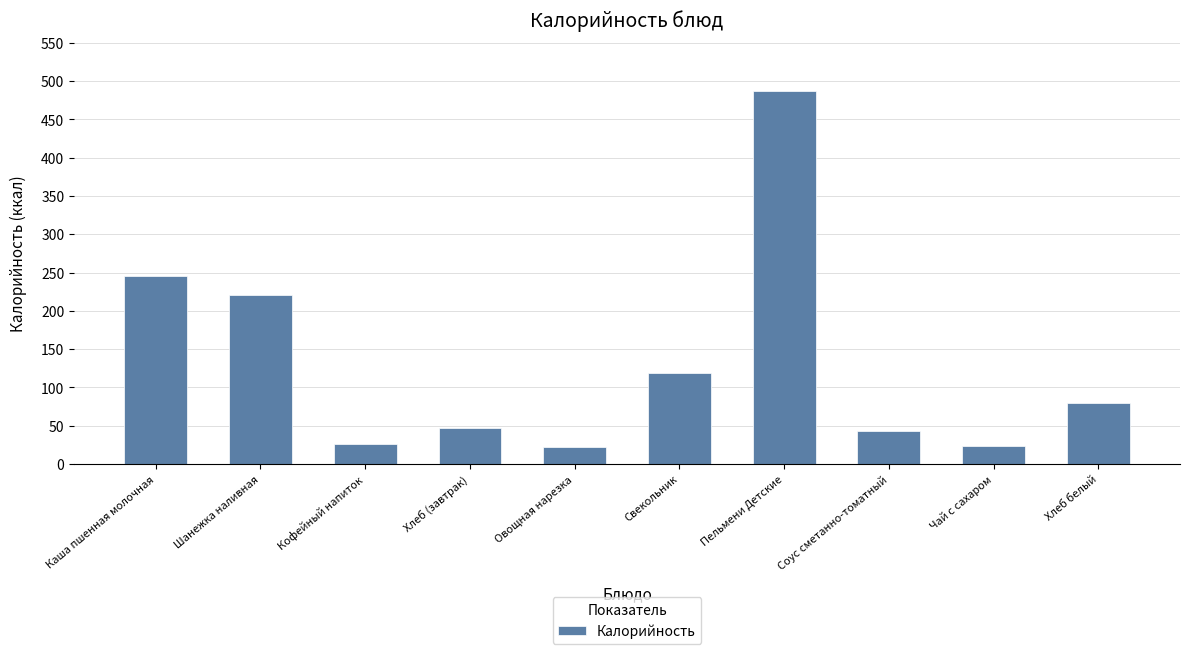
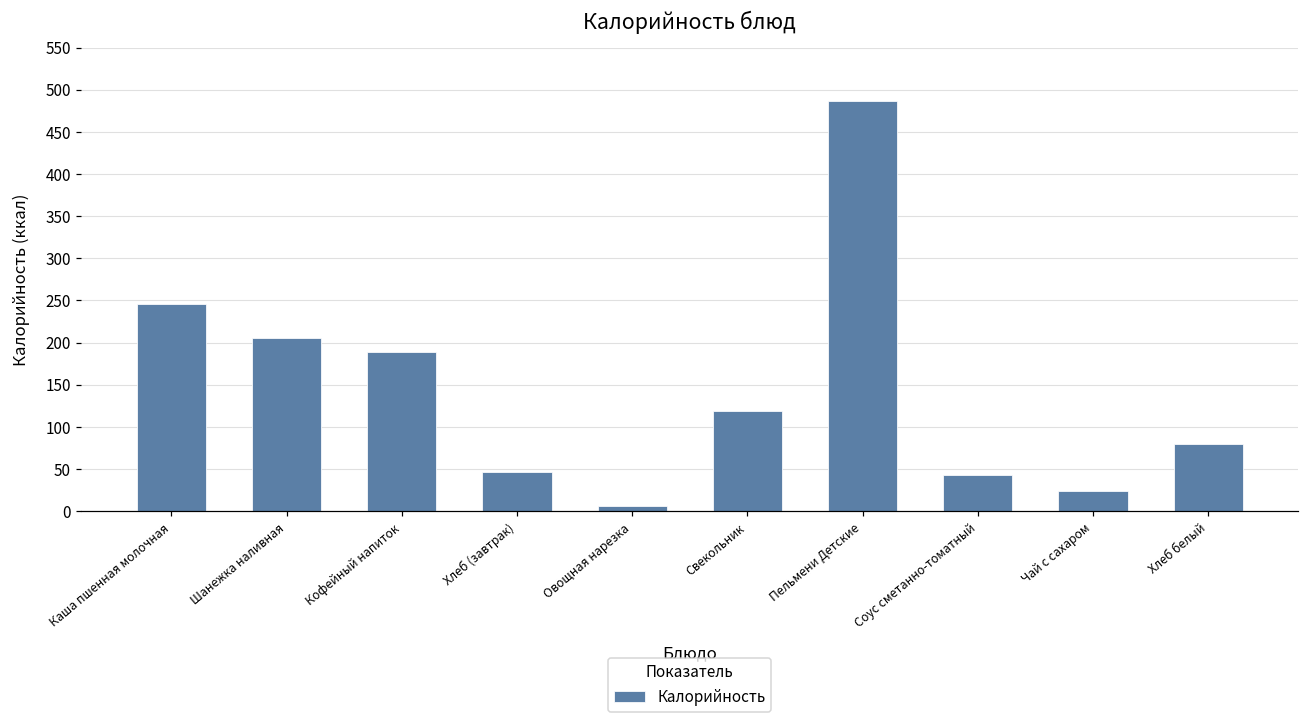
Шанежка наливная: 220 -> 210
Кофейный напиток: 30 -> 190
Овощная нарезка: 20 -> 10
